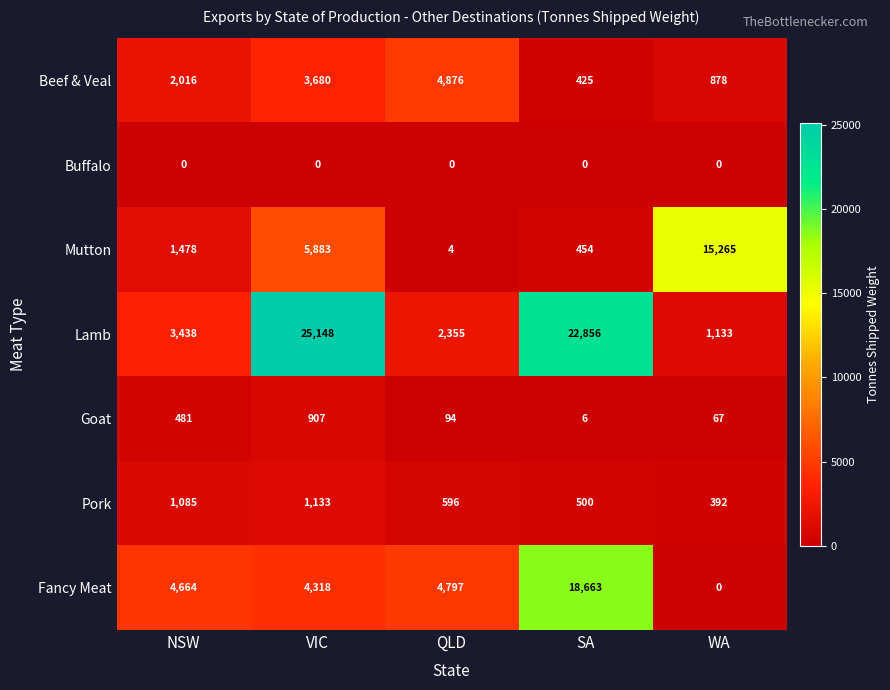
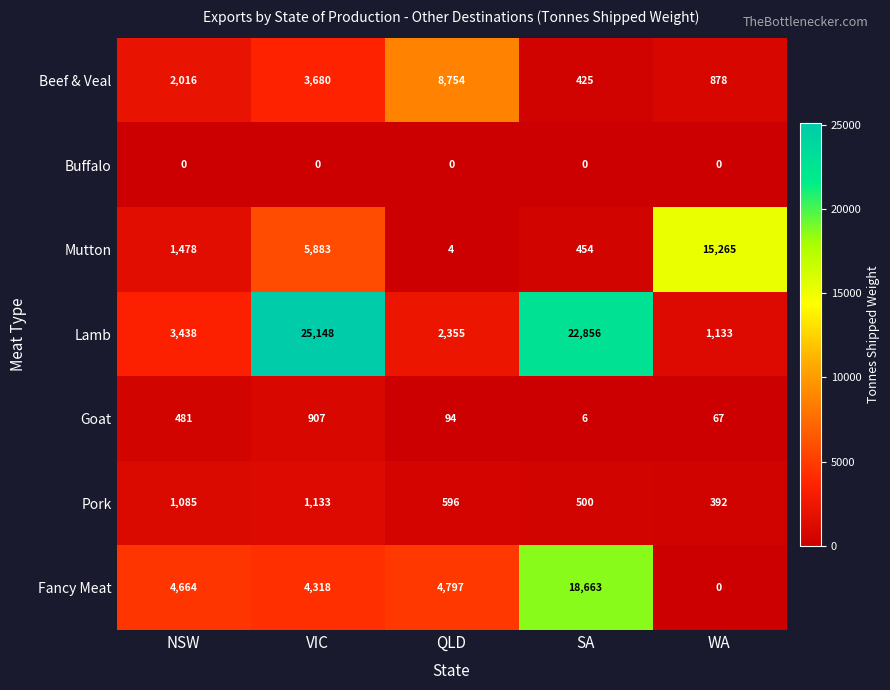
Beef & Veal, QLD: 4,876 -> 8,754
